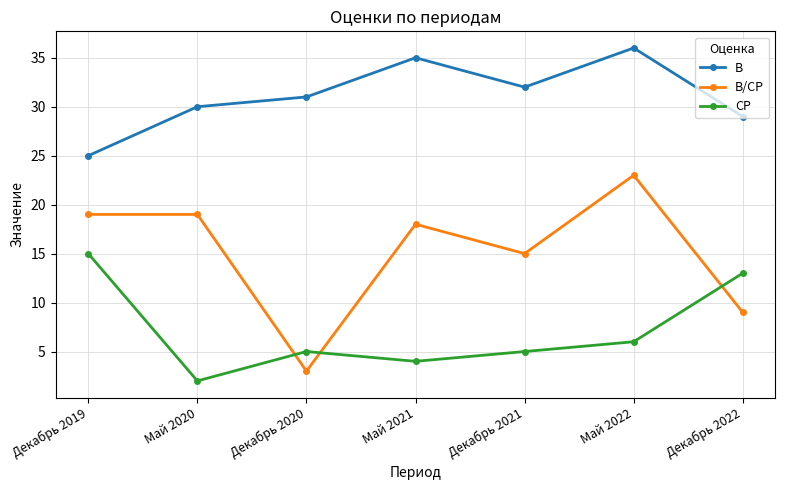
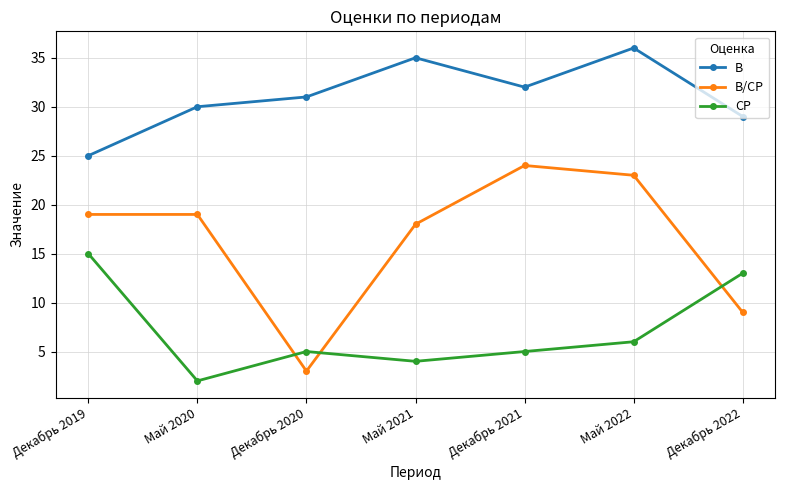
В/СР, Декабрь 2021: 15 -> 24
